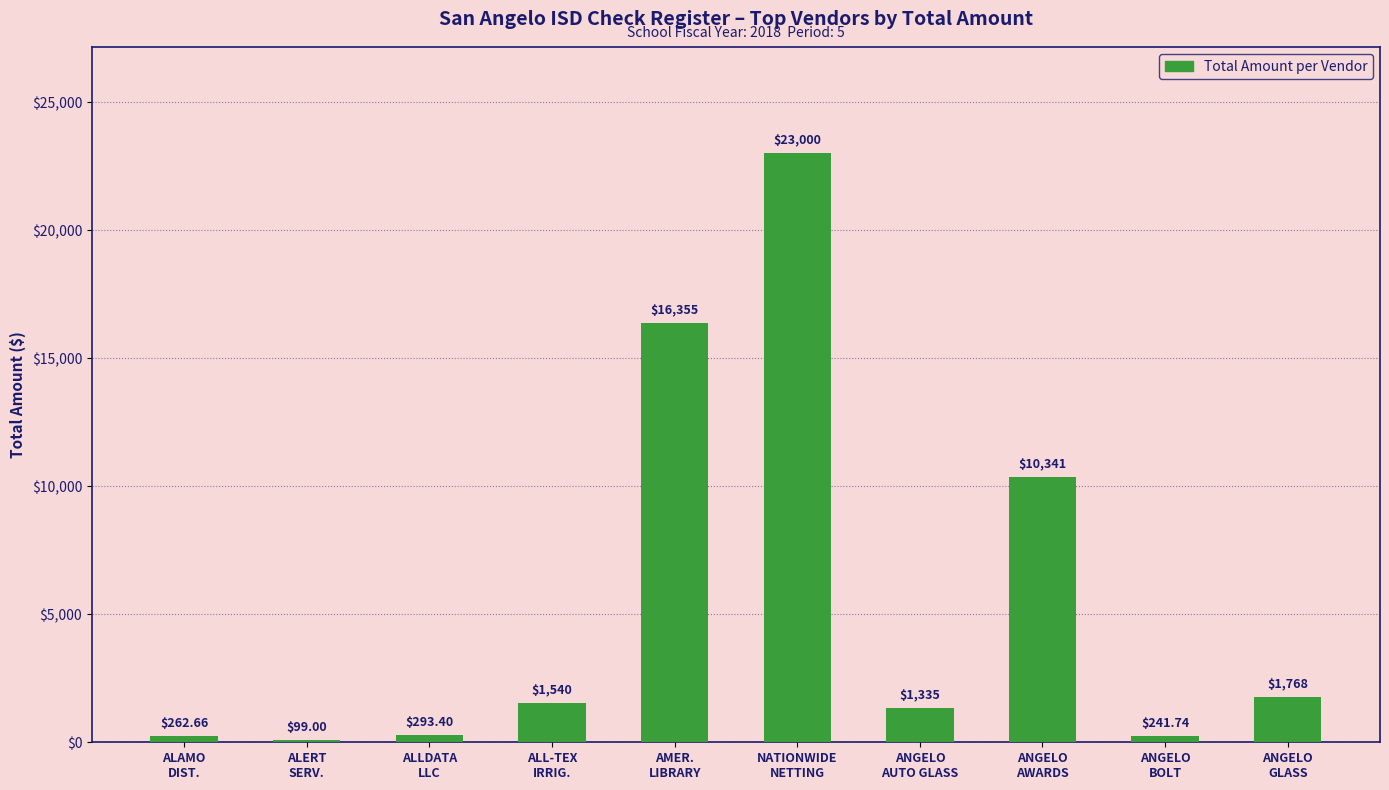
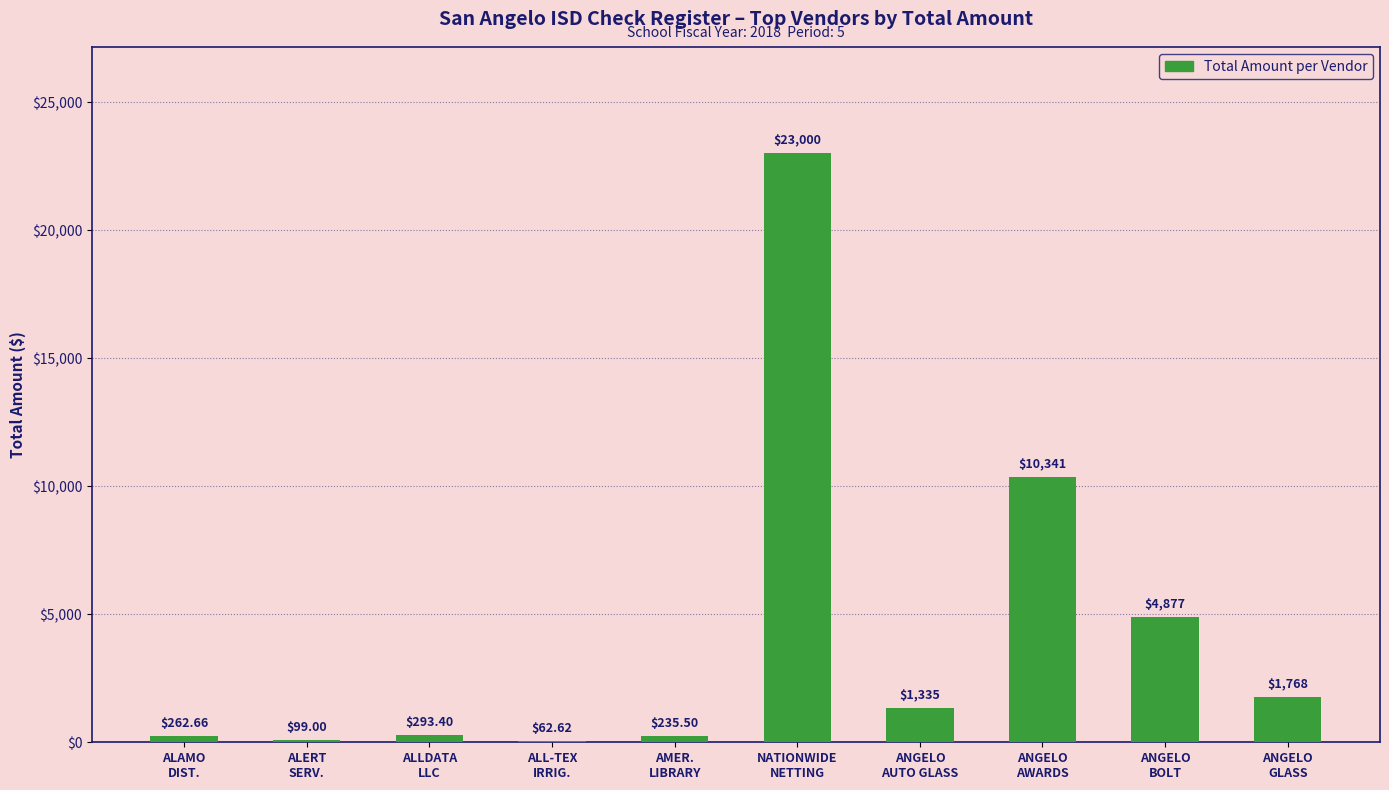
ALL-TEX IRRIG.: $1,540 -> $62.62
AMER. LIBRARY: $16,355 -> $235.50
ANGELO BOLT: $241.74 -> $4,877
